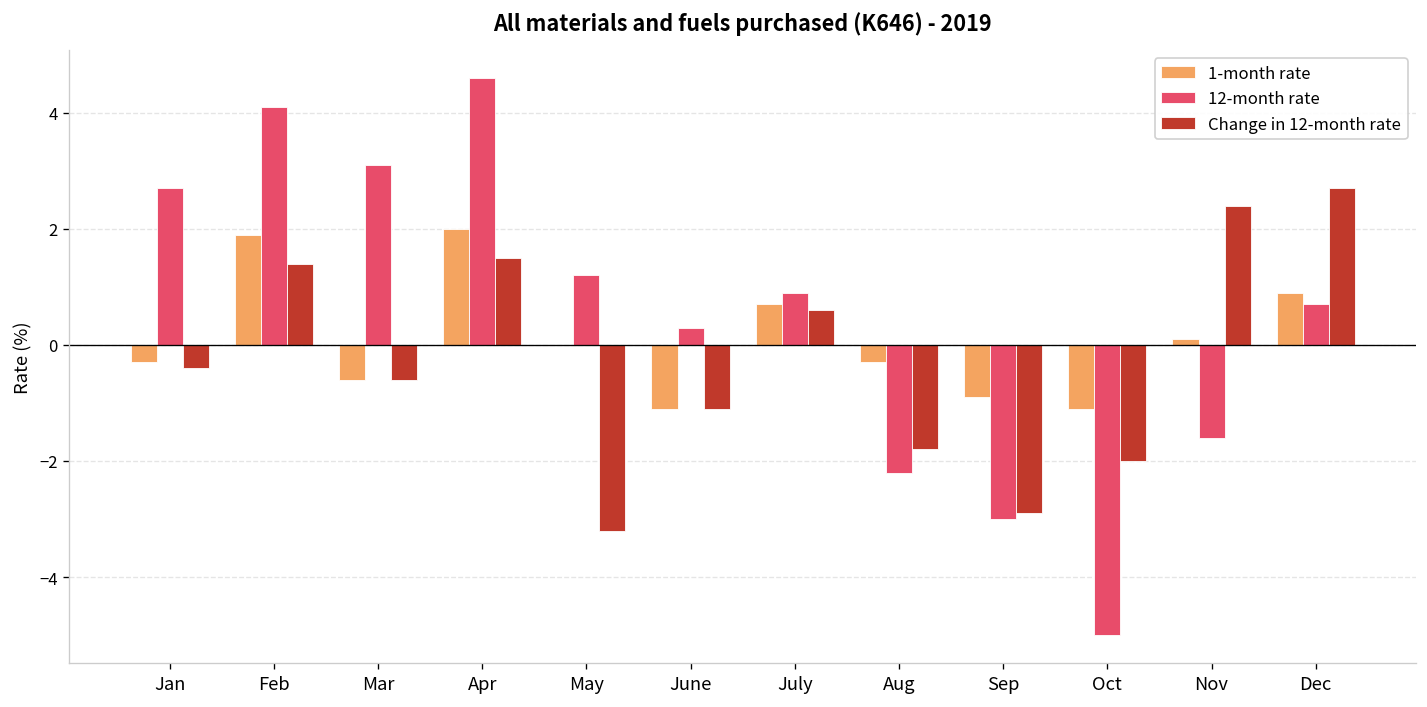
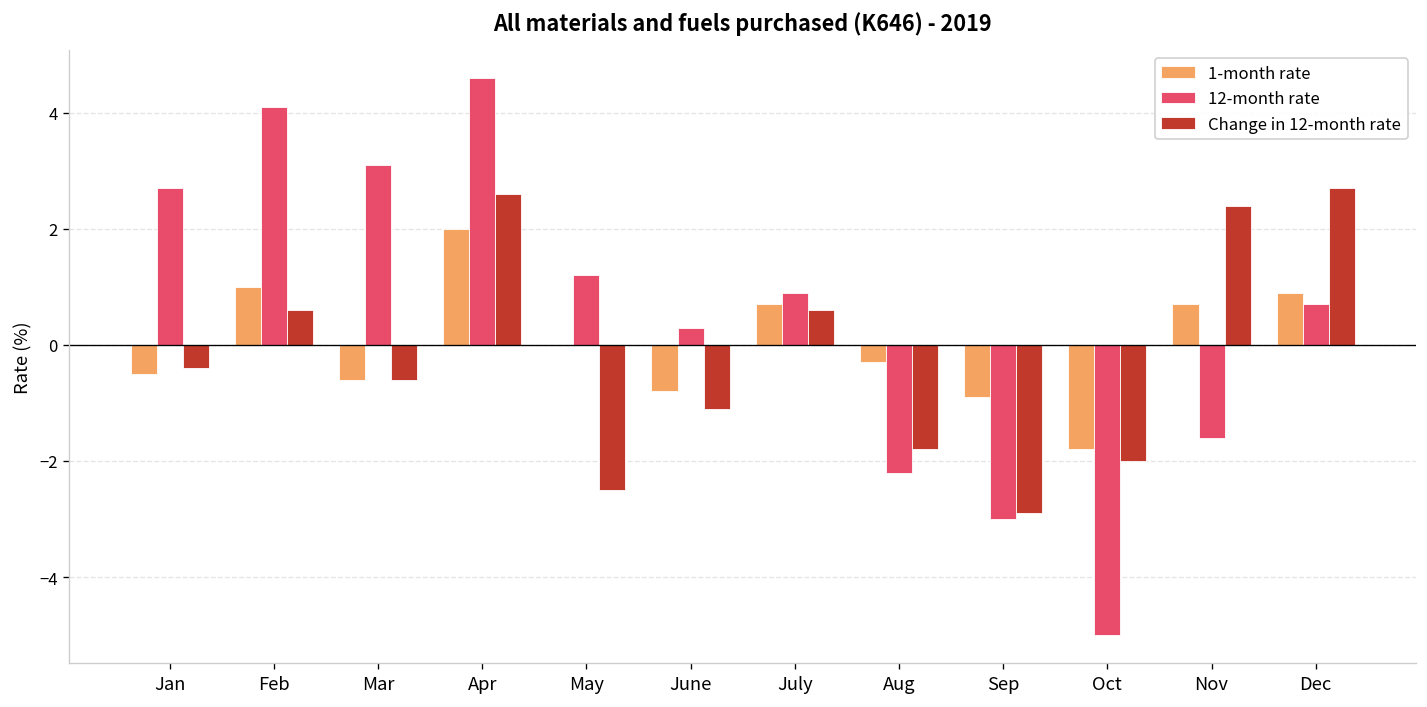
1-month rate, Jan: -0.3 -> -0.5
1-month rate, Feb: 1.9 -> 1.0
Change in 12-month rate, Feb: 1.4 -> 0.6
Change in 12-month rate, Apr: 1.5 -> 2.6
Change in 12-month rate, May: -3.2 -> -2.5
1-month rate, June: -1.1 -> -0.8
1-month rate, Oct: -1.1 -> -1.8
1-month rate, Nov: 0.1 -> 0.7
